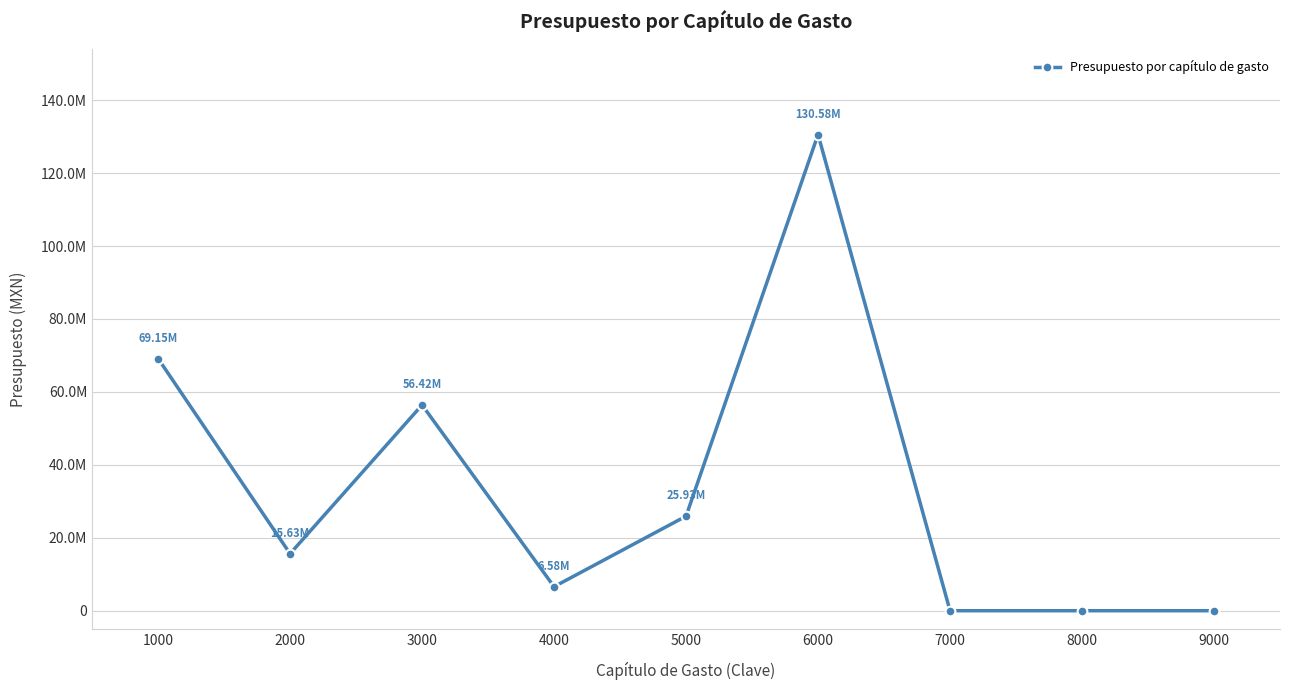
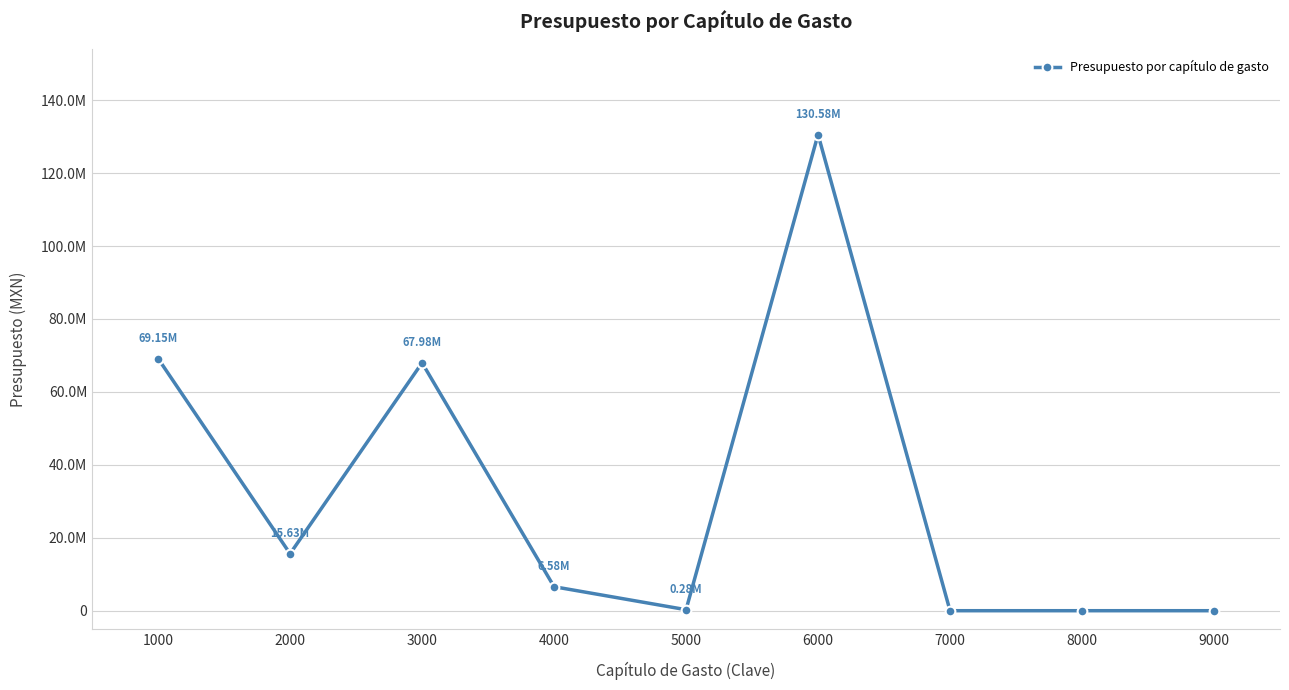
3000: 56.42M -> 67.98M
5000: 25.93M -> 0.28M
